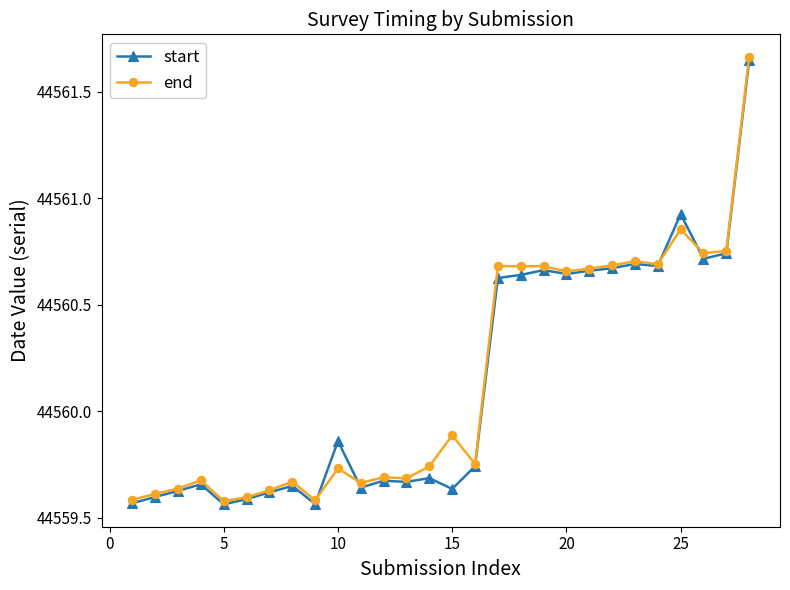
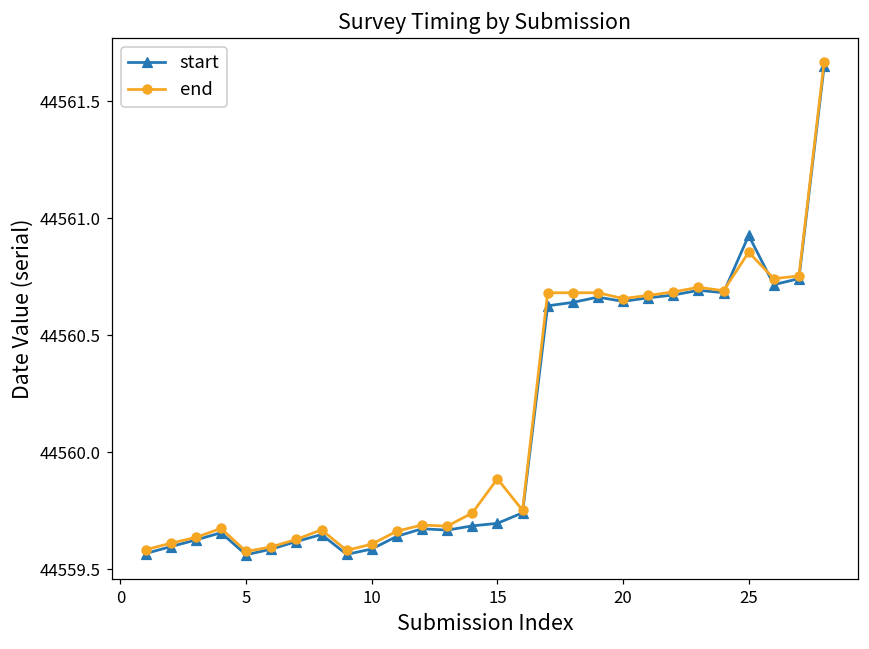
start, 10: 44559.86 -> 44559.59
end, 10: 44559.73 -> 44559.61
start, 15: 44559.63 -> 44559.70
